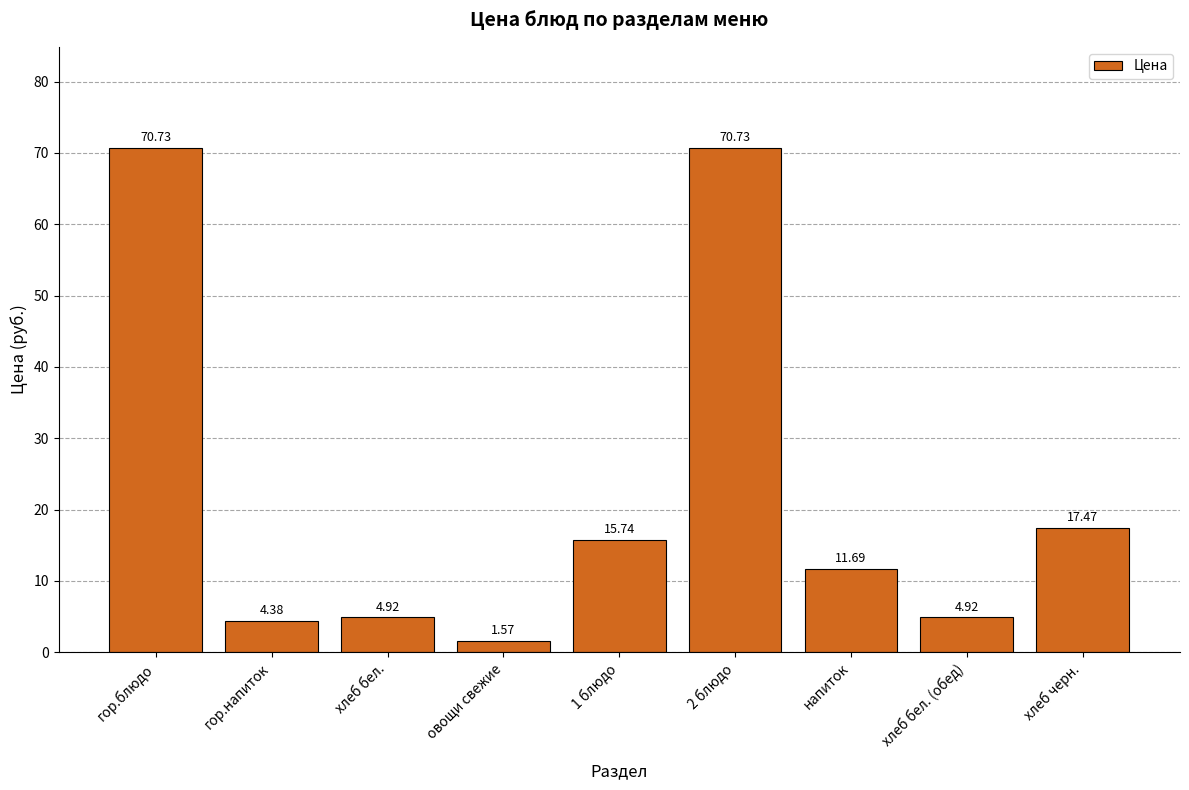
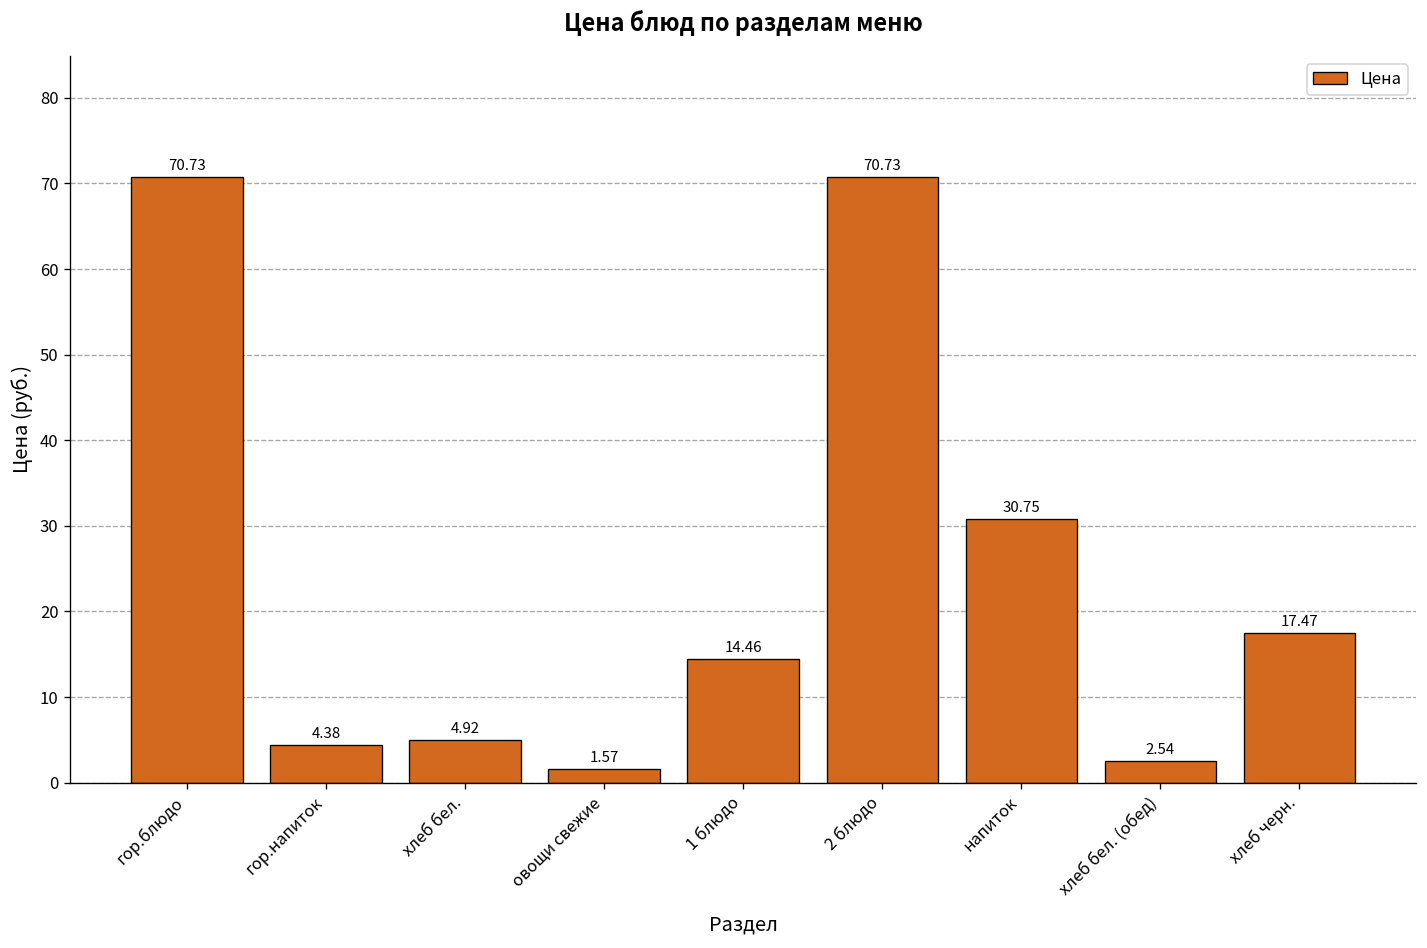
1 блюдо: 15.74 -> 14.46
напиток: 11.69 -> 30.75
хлеб бел. (обед): 4.92 -> 2.54
